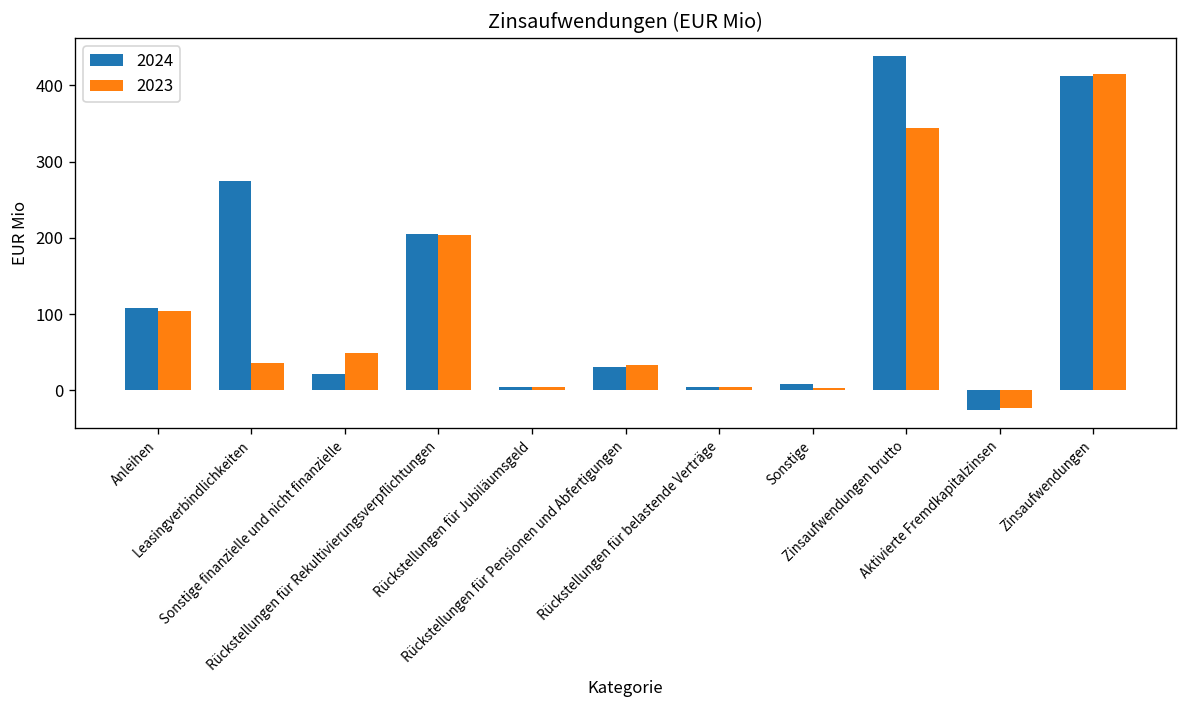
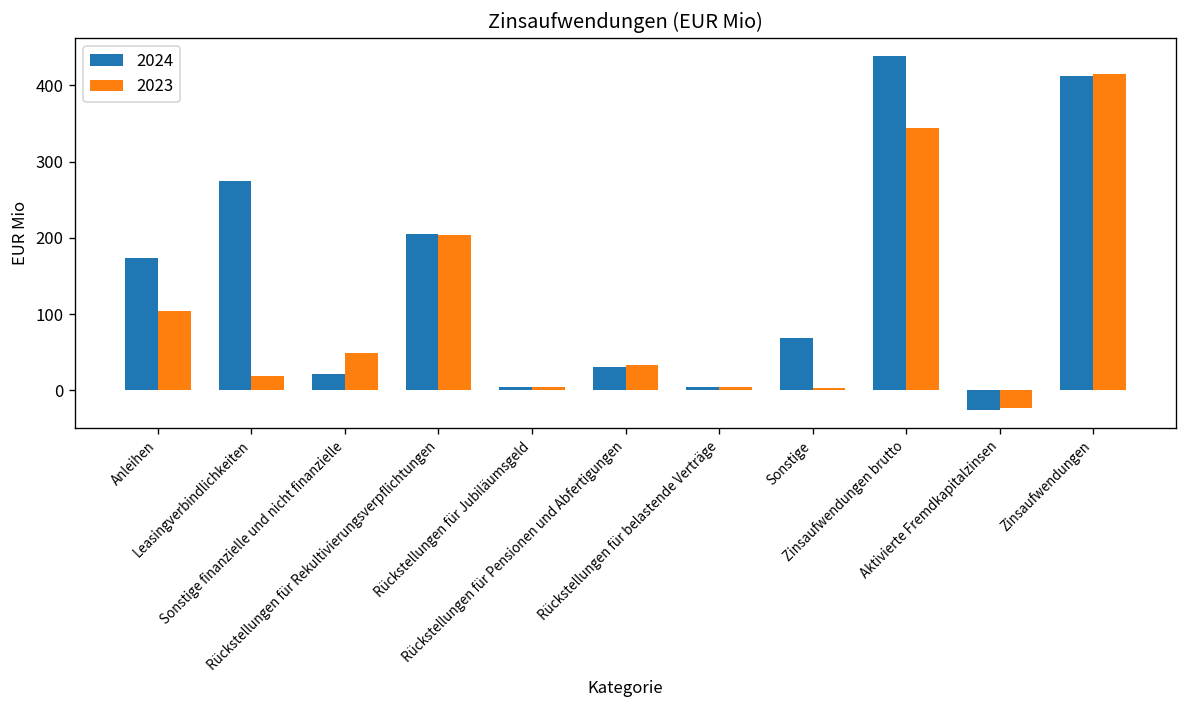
2024, Anleihen: 110 -> 170
2023, Leasingverbindlichkeiten: 40 -> 20
2024, Sonstige: 10 -> 70
